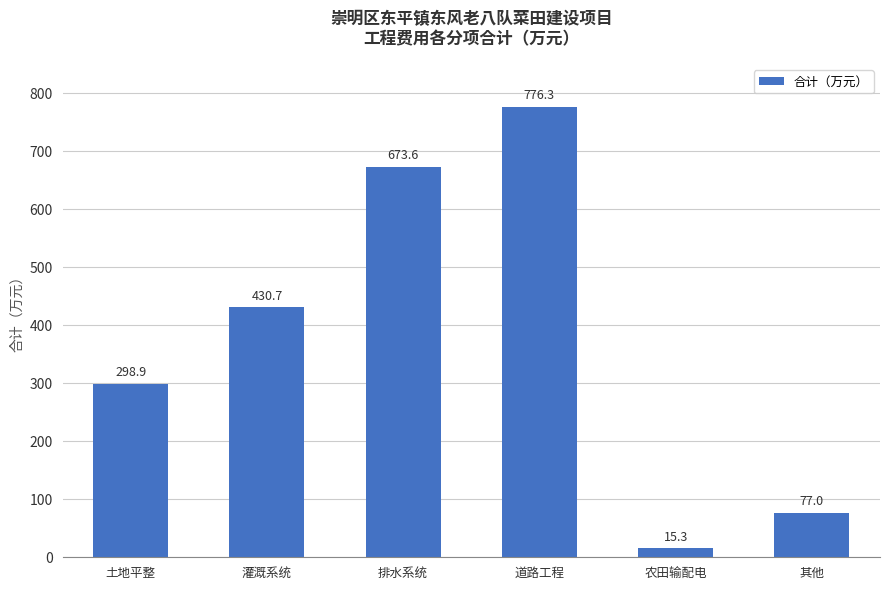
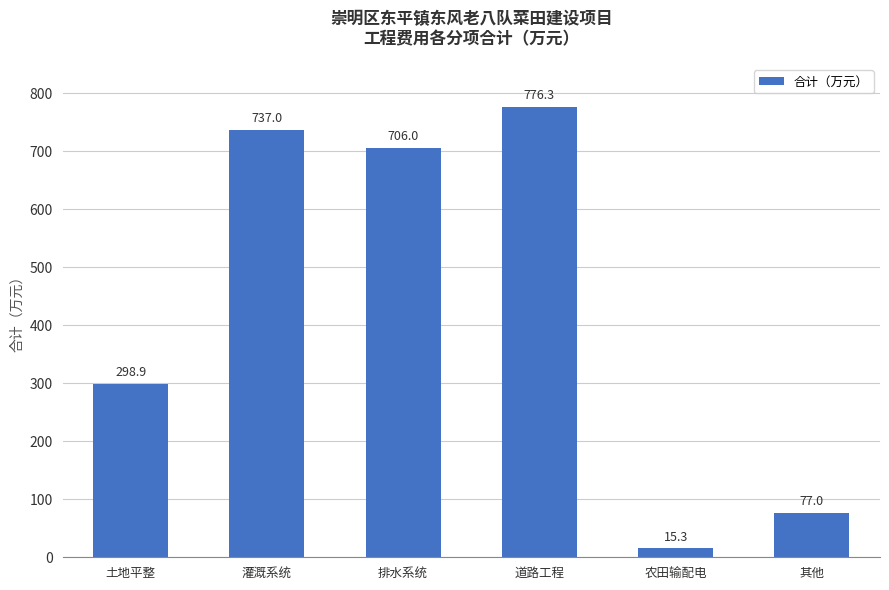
灌溉系统: 430.7 -> 737.0
排水系统: 673.6 -> 706.0
